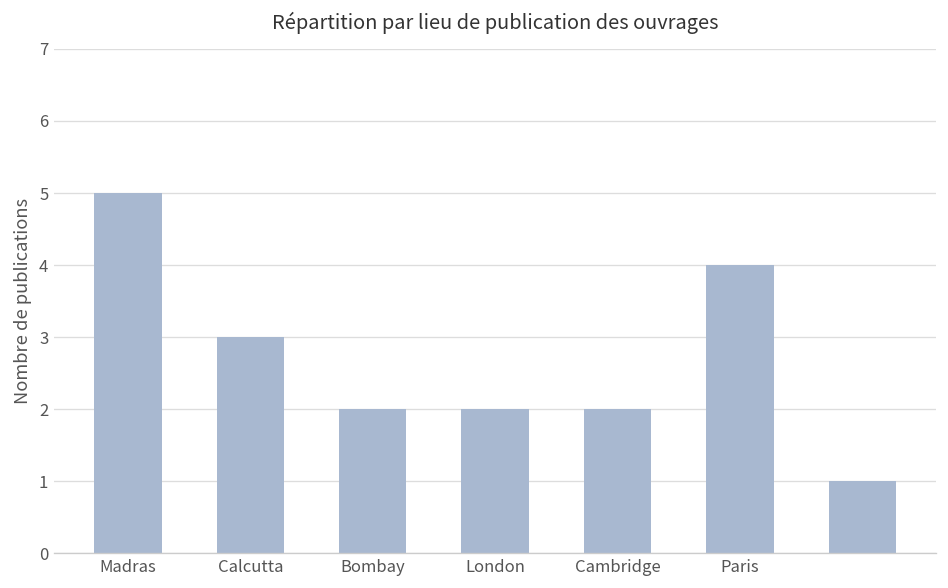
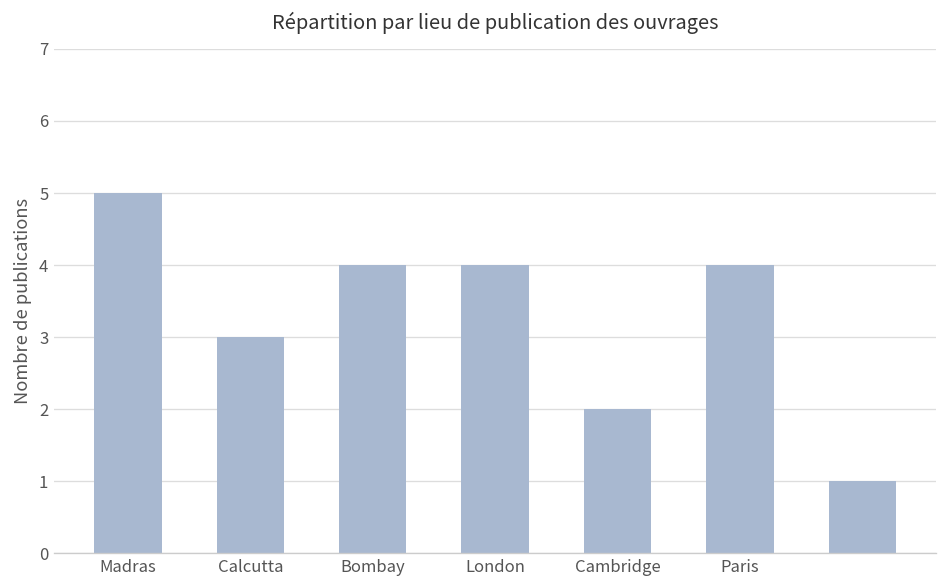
Bombay: 2 -> 4
London: 2 -> 4
